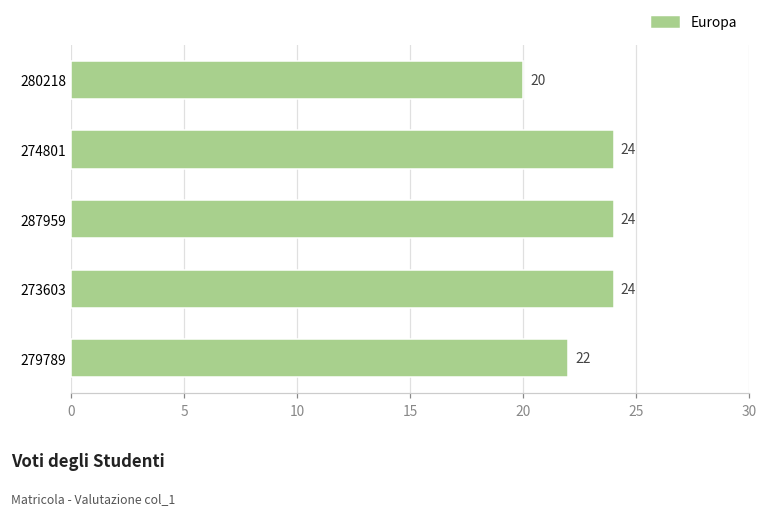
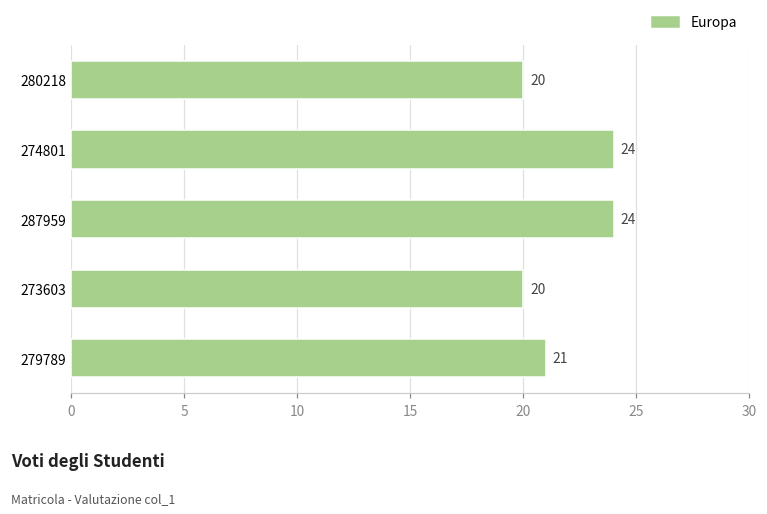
273603: 24 -> 20
279789: 22 -> 21
